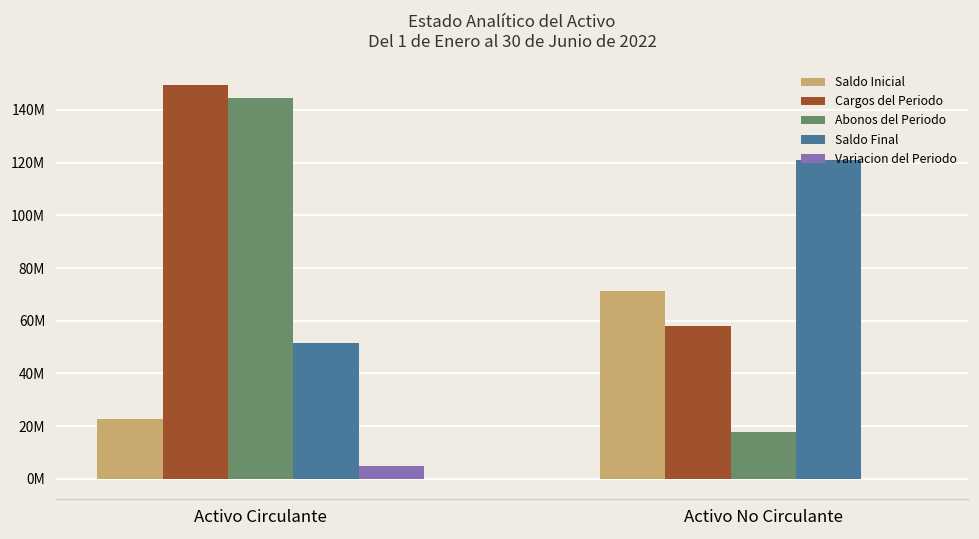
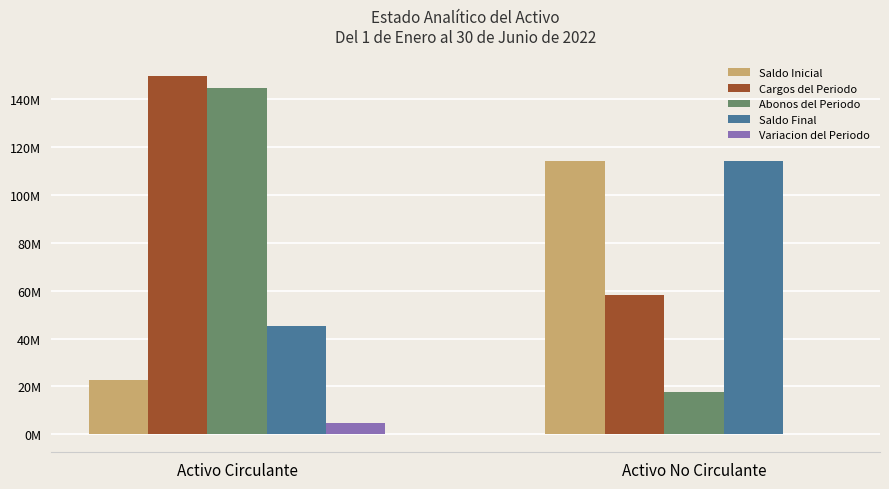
Saldo Final, Activo Circulante: 52000000 -> 45000000
Saldo Inicial, Activo No Circulante: 71000000 -> 114000000
Saldo Final, Activo No Circulante: 121000000 -> 114000000
